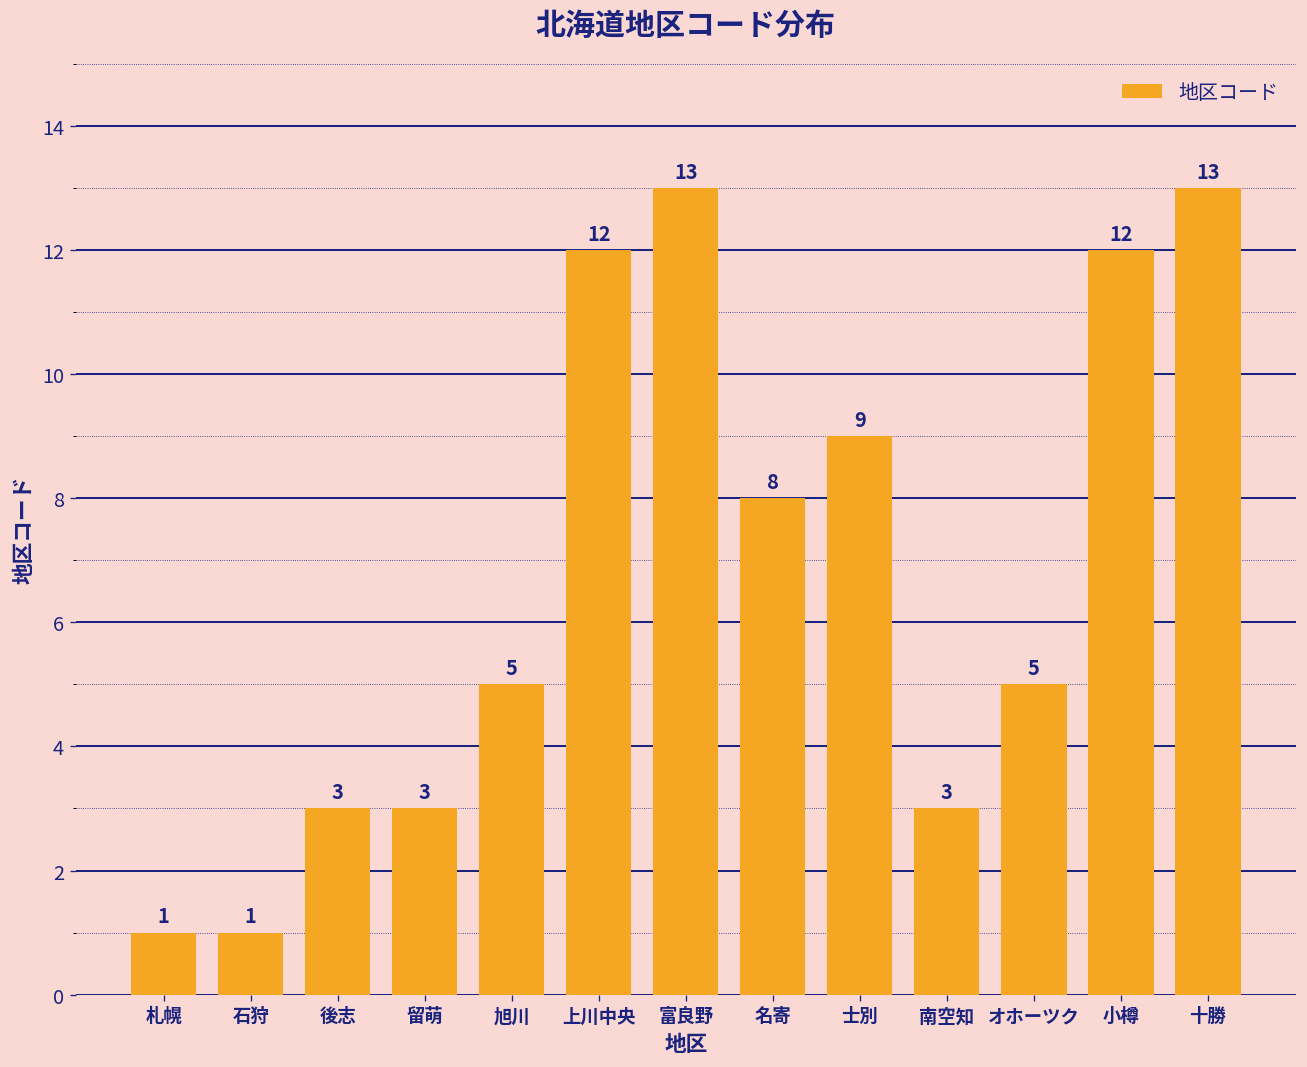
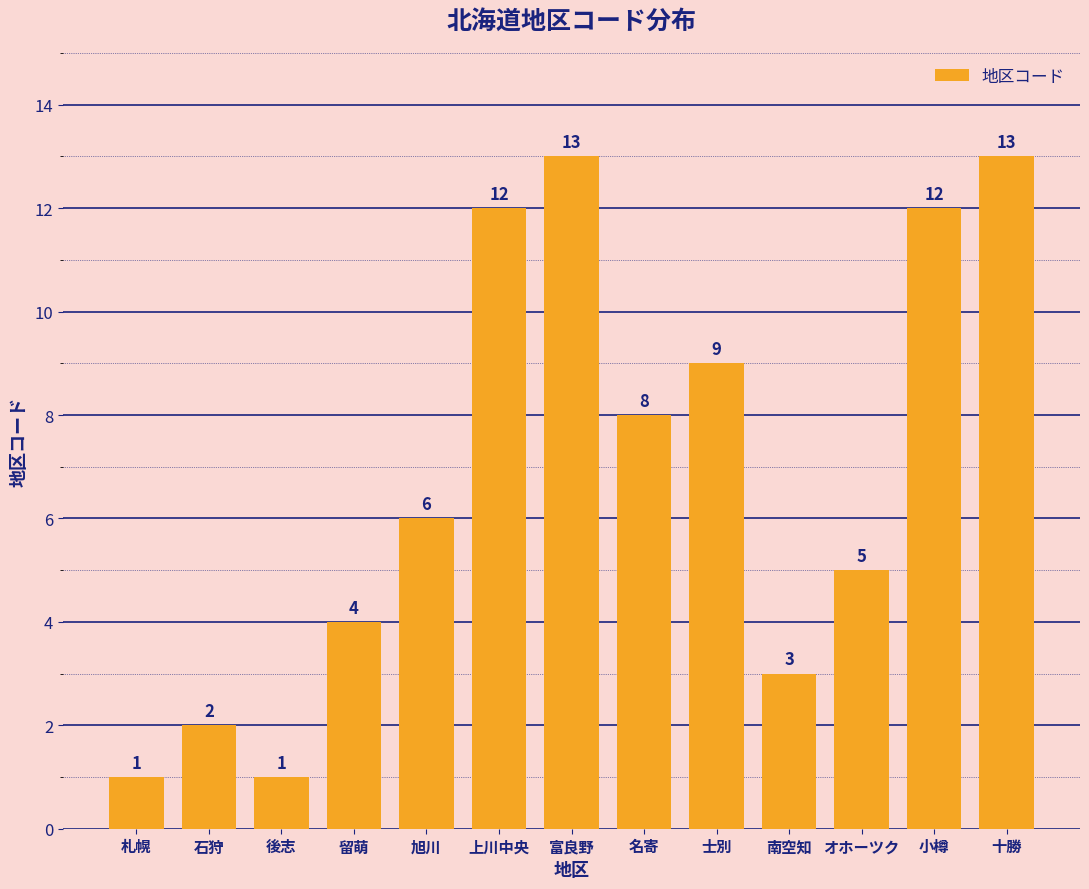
石狩: 1 -> 2
後志: 3 -> 1
留萌: 3 -> 4
旭川: 5 -> 6
